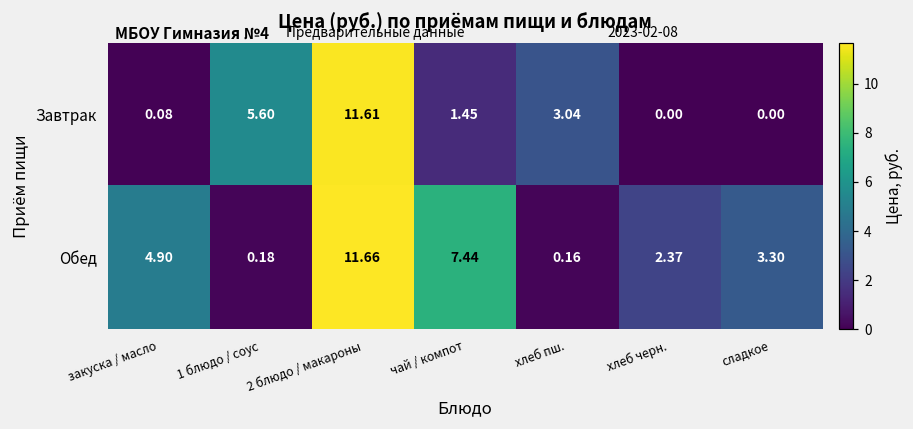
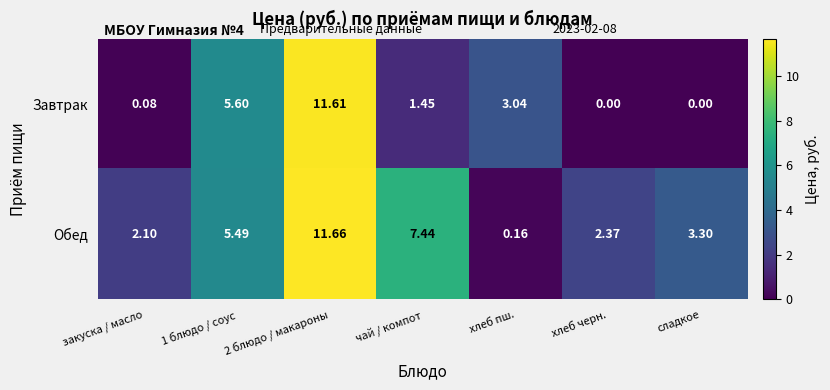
Обед, закуска / масло: 4.90 -> 2.10
Обед, 1 блюдо / соус: 0.18 -> 5.49
